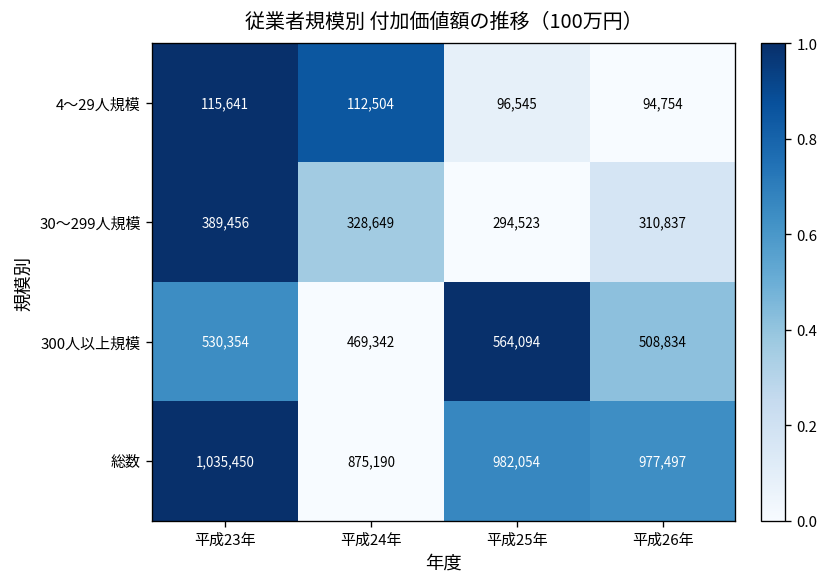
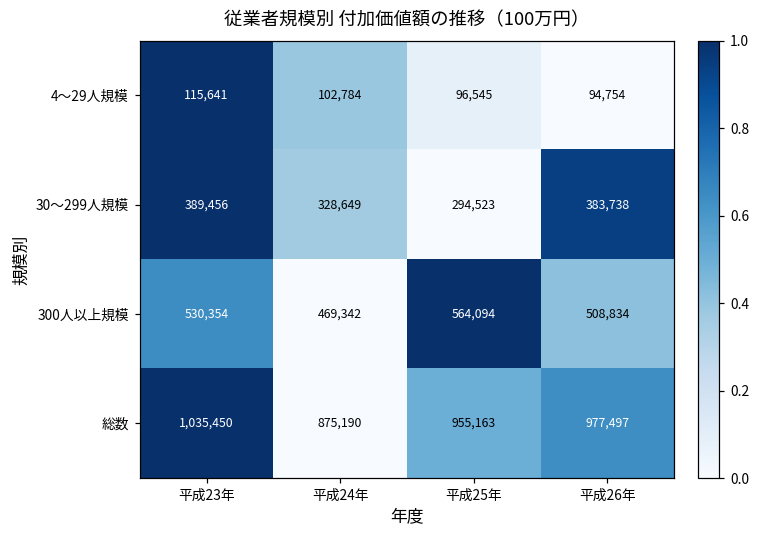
4～29人規模, 平成24年: 112,504 -> 102,784
30～299人規模, 平成26年: 310,837 -> 383,738
総数, 平成25年: 982,054 -> 955,163
